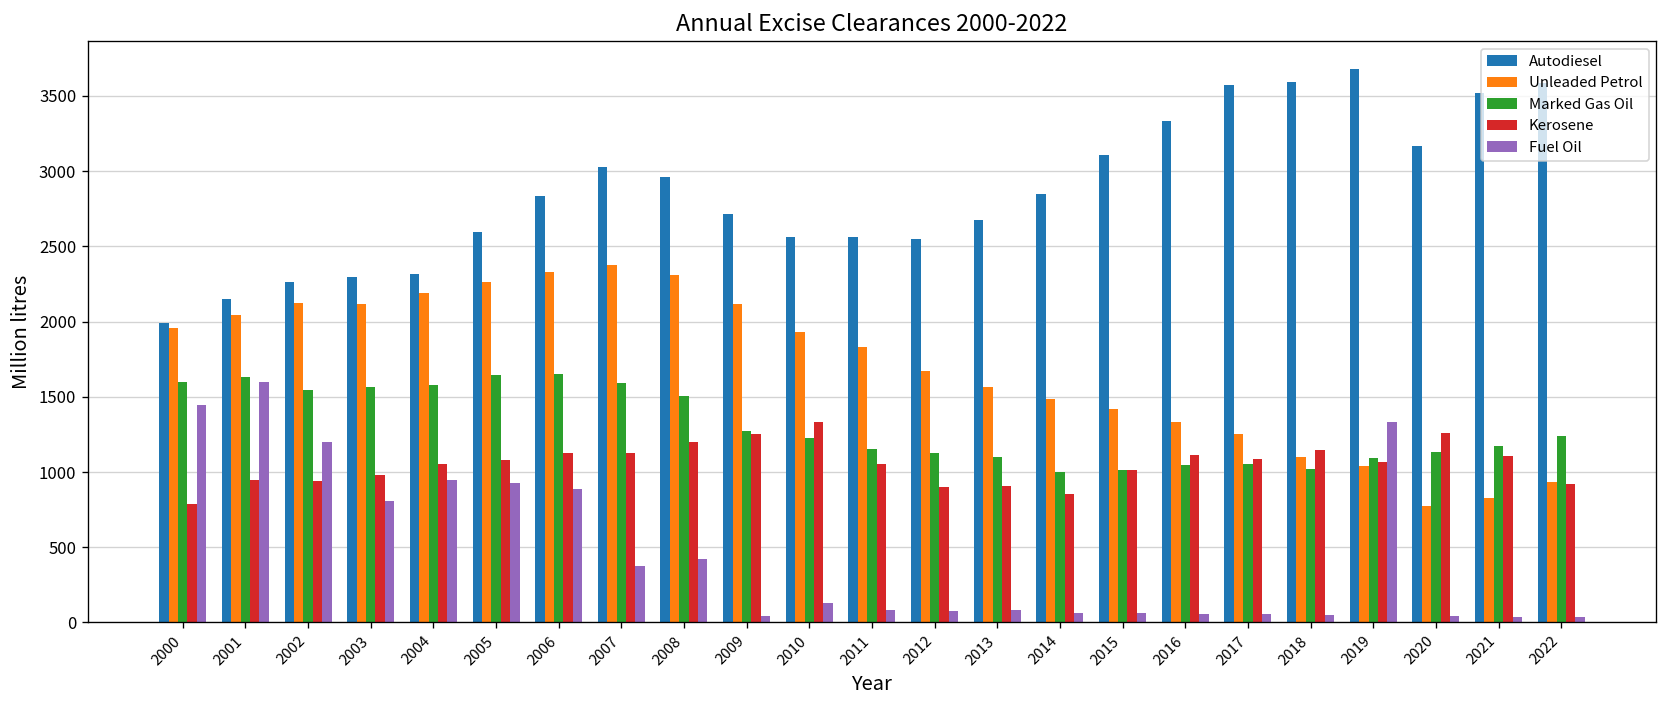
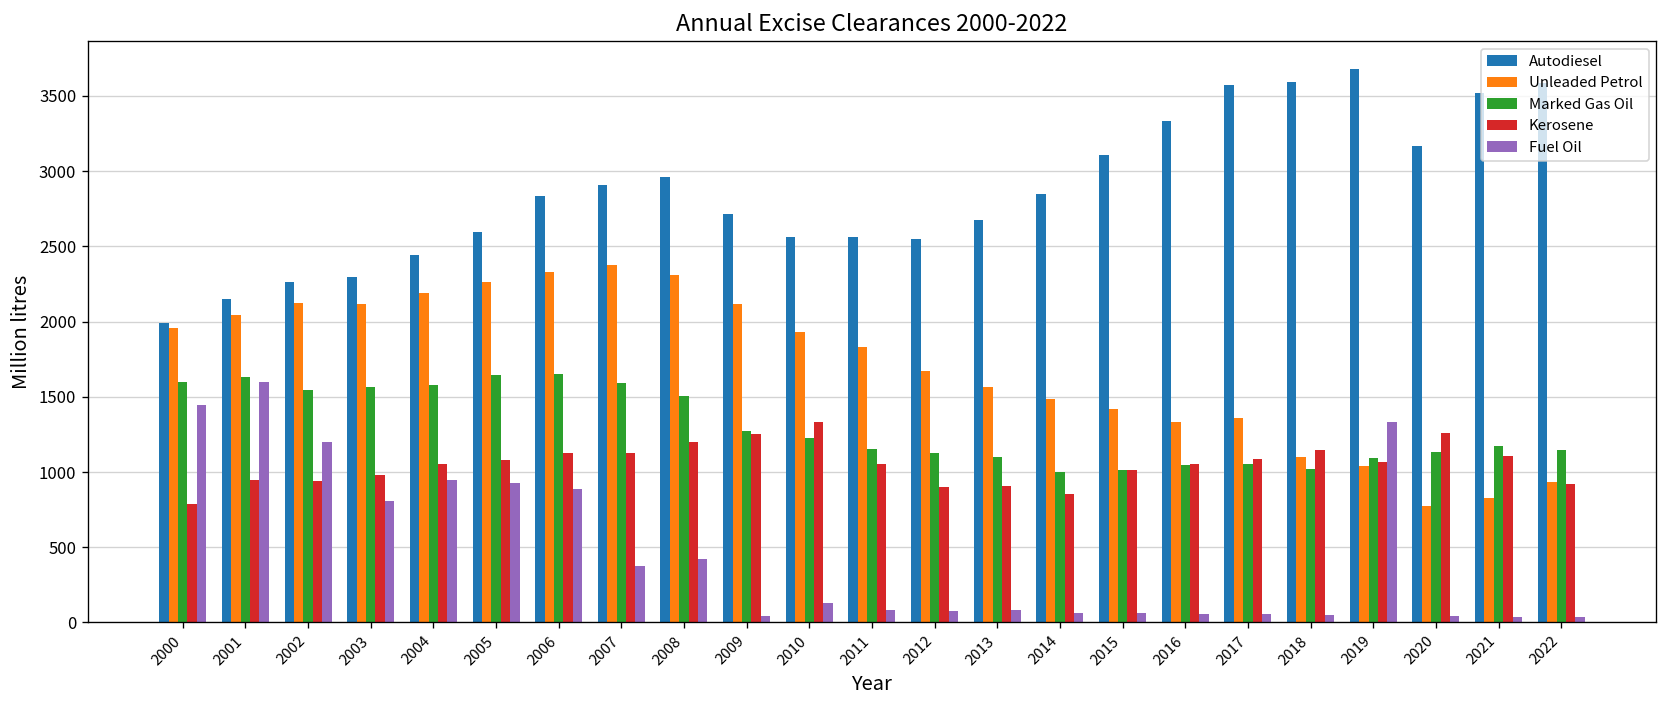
Autodiesel, 2004: 2310 -> 2440
Autodiesel, 2007: 3030 -> 2910
Kerosene, 2016: 1110 -> 1050
Unleaded Petrol, 2017: 1250 -> 1360
Marked Gas Oil, 2022: 1240 -> 1150
